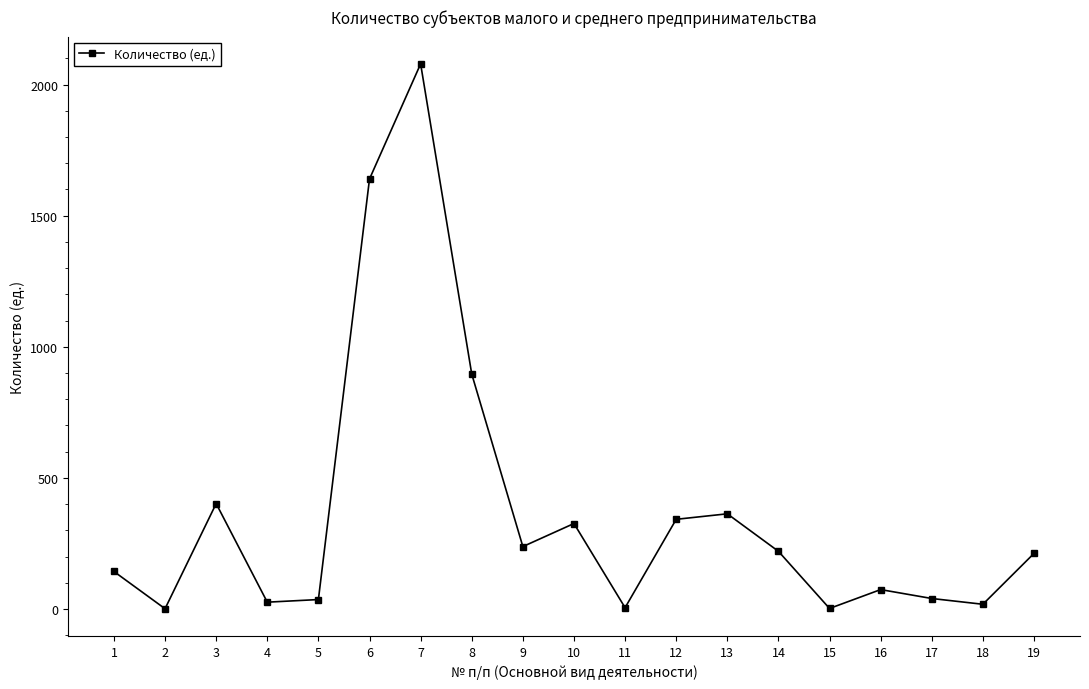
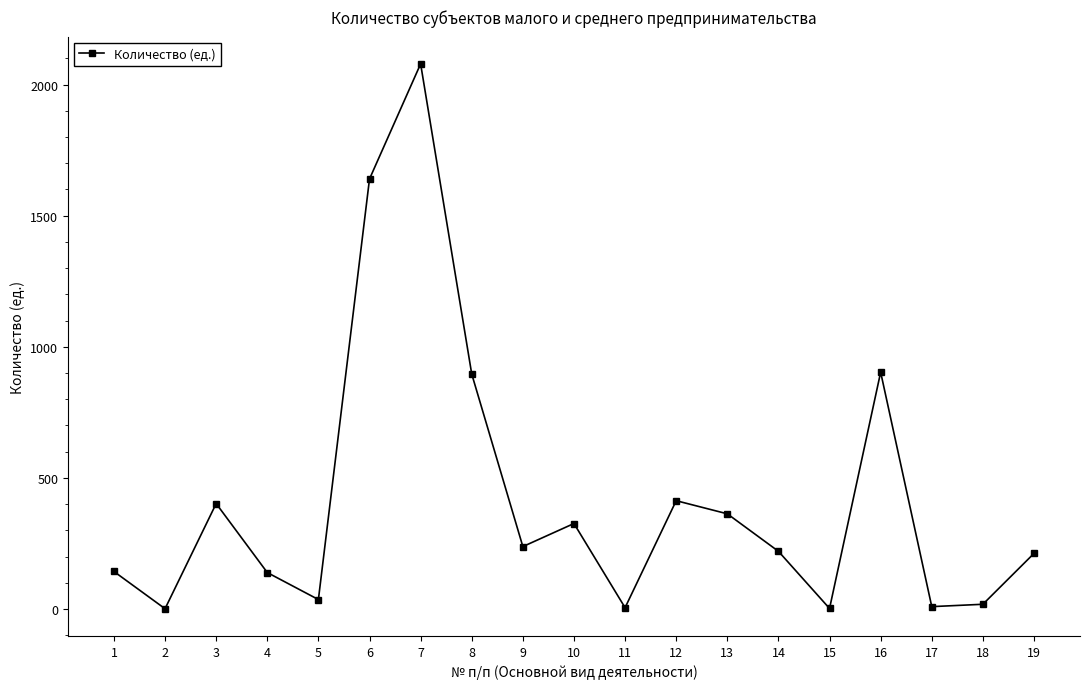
4: 30 -> 140
12: 340 -> 410
16: 70 -> 900
17: 40 -> 10
